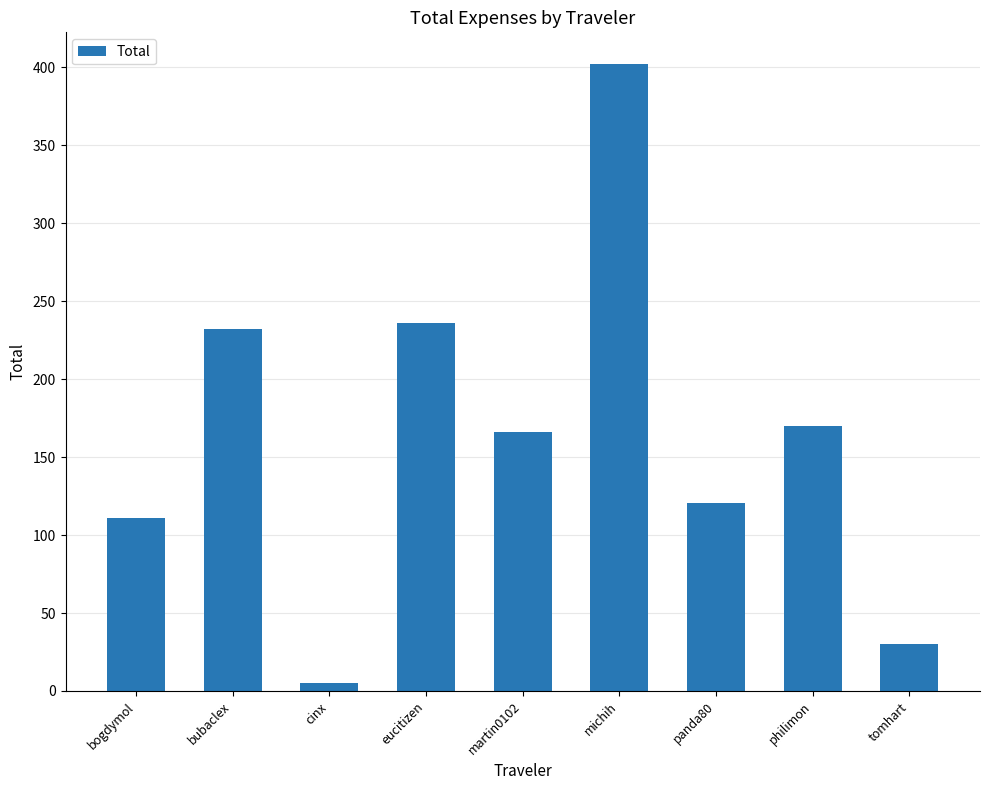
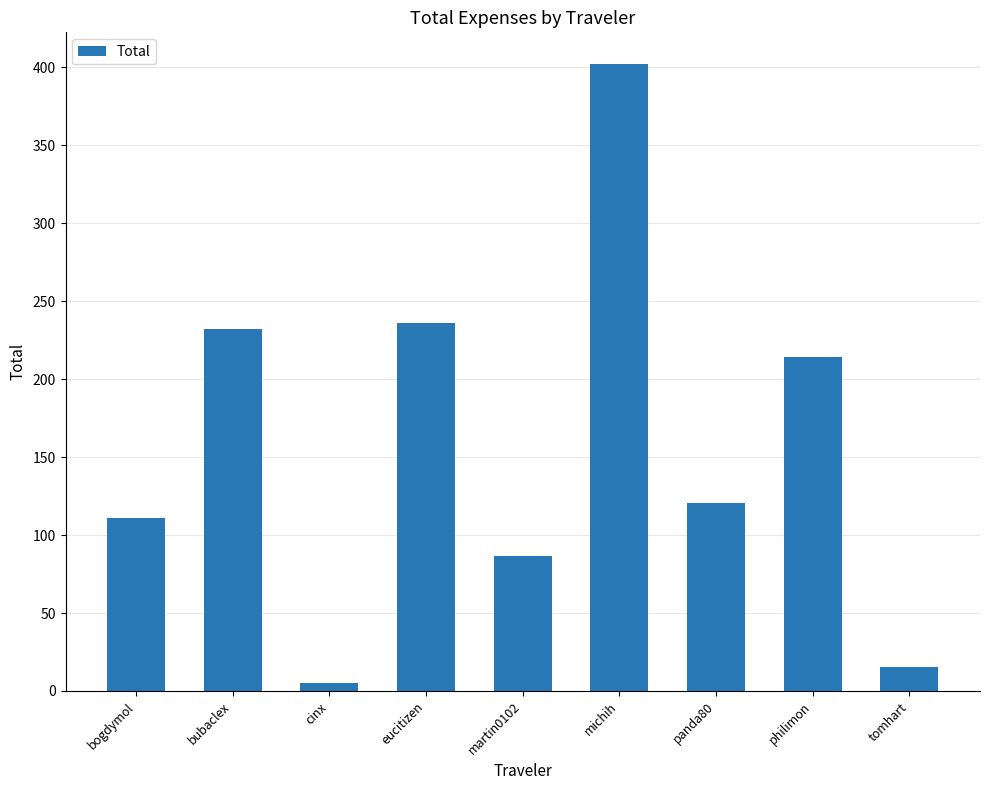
martin0102: 166 -> 86
philimon: 170 -> 214
tomhart: 30 -> 16
